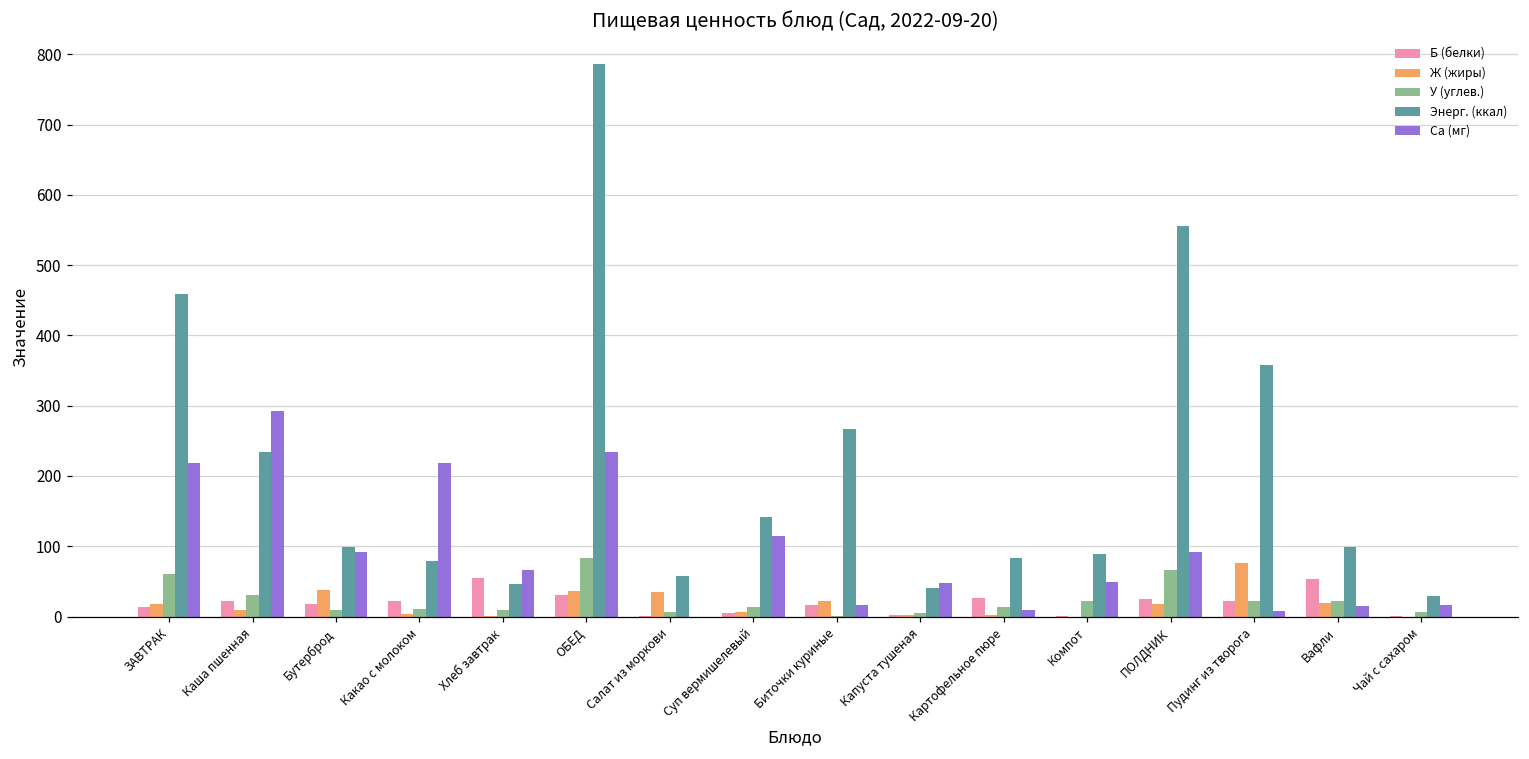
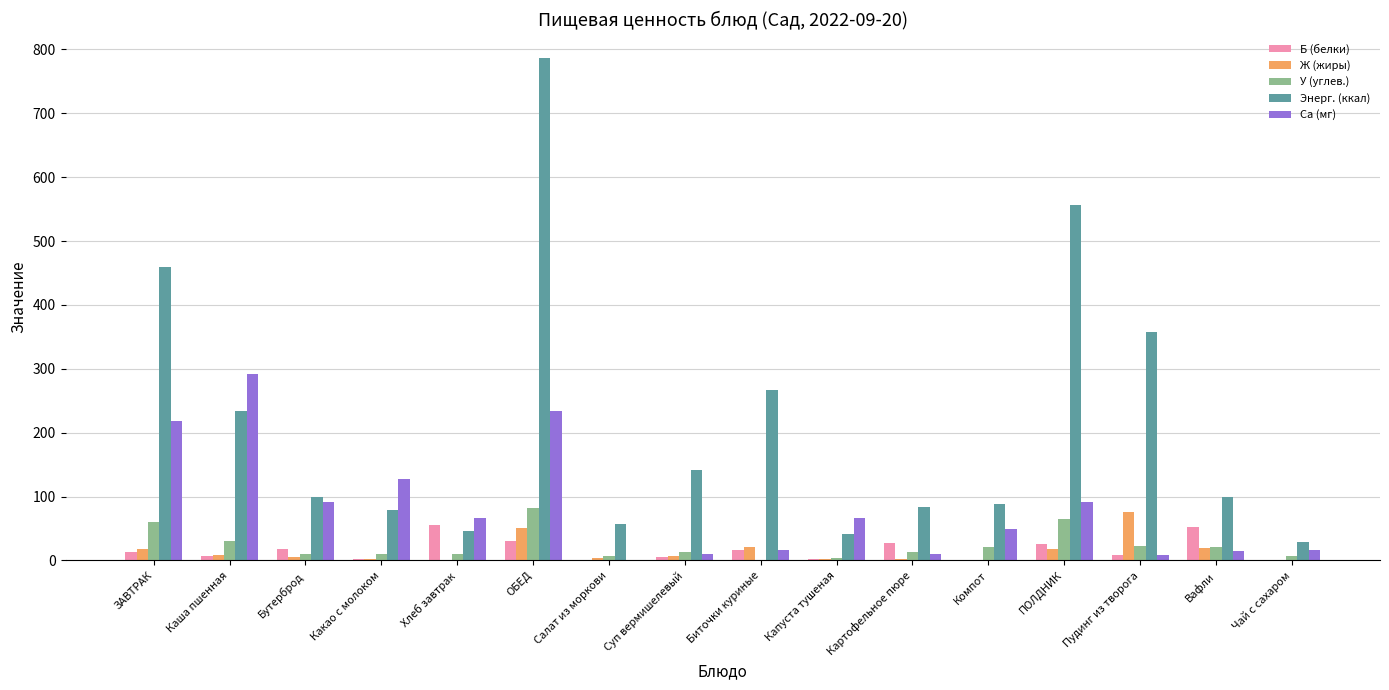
Б (белки), Каша пшенная: 20 -> 10
Ж (жиры), Бутерброд: 40 -> 10
Б (белки), Какао с молоком: 20 -> 0
Ca (мг), Какао с молоком: 220 -> 130
Ж (жиры), ОБЕД: 40 -> 50
Ж (жиры), Салат из моркови: 30 -> 0
Ca (мг), Суп вермишелевый: 120 -> 10
Ca (мг), Капуста тушеная: 50 -> 70
Б (белки), Пудинг из творога: 20 -> 10
